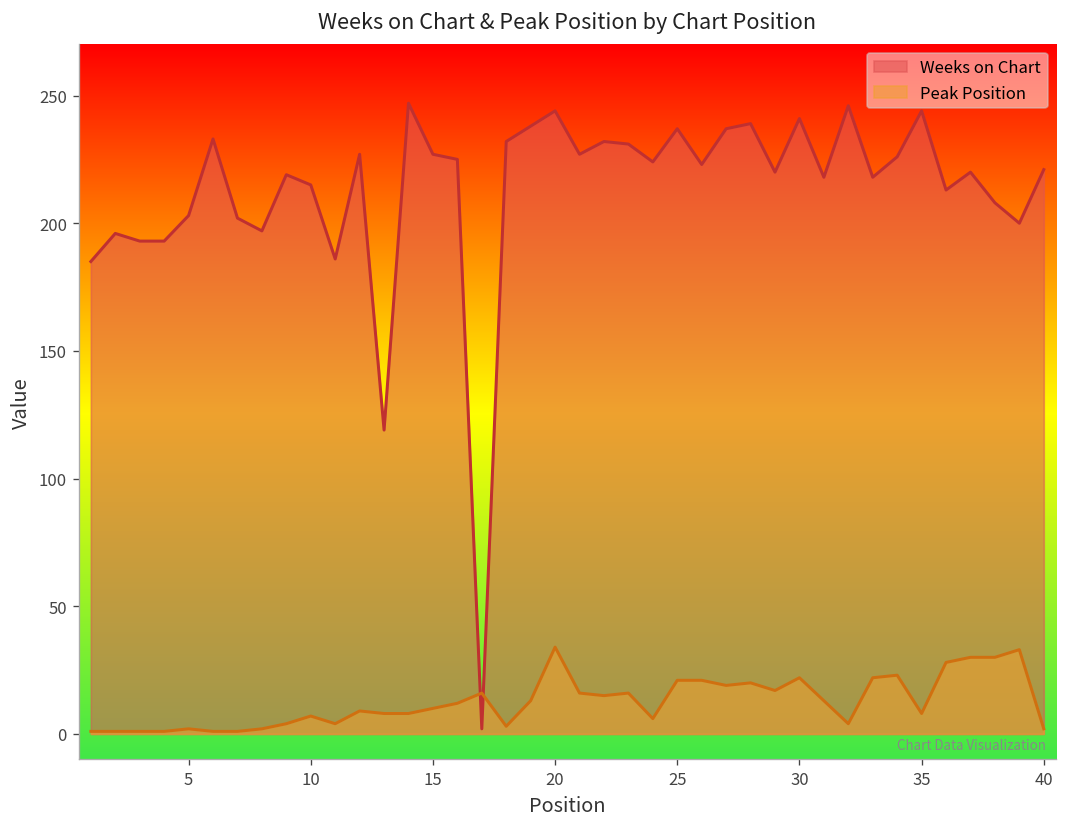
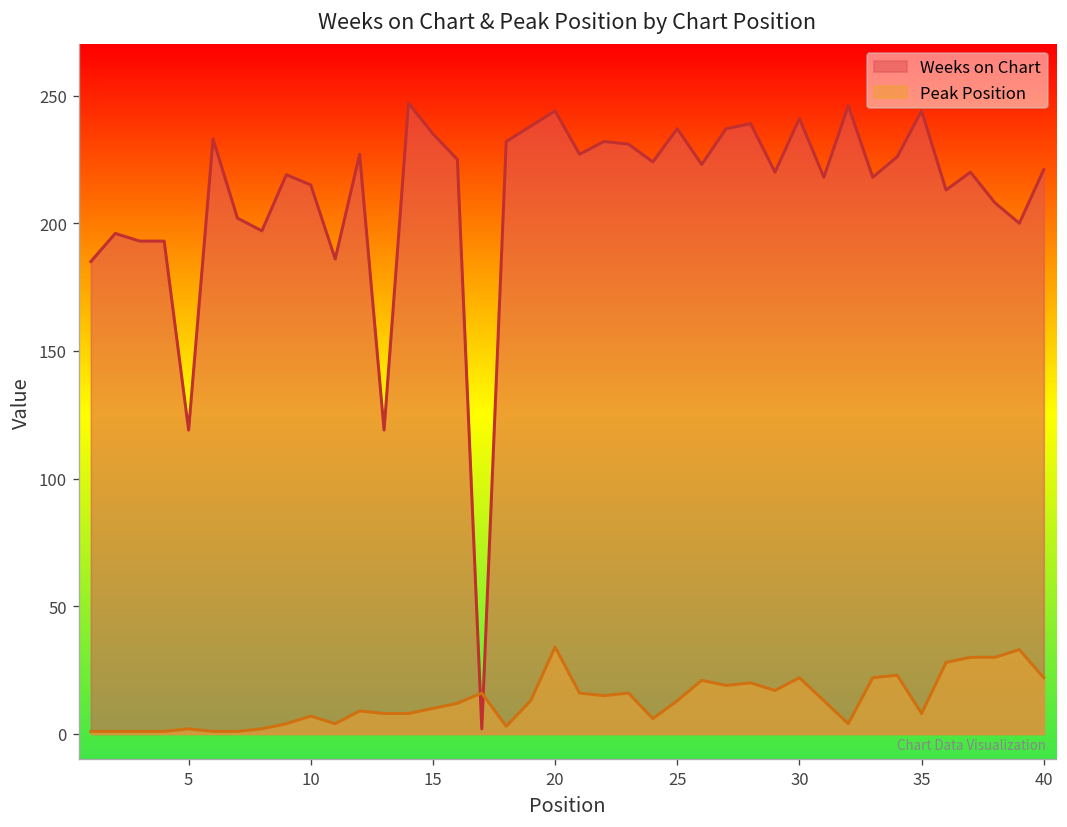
Weeks on Chart, 5: 203 -> 119
Weeks on Chart, 15: 227 -> 235
Peak Position, 25: 21 -> 13
Peak Position, 40: 2 -> 22
